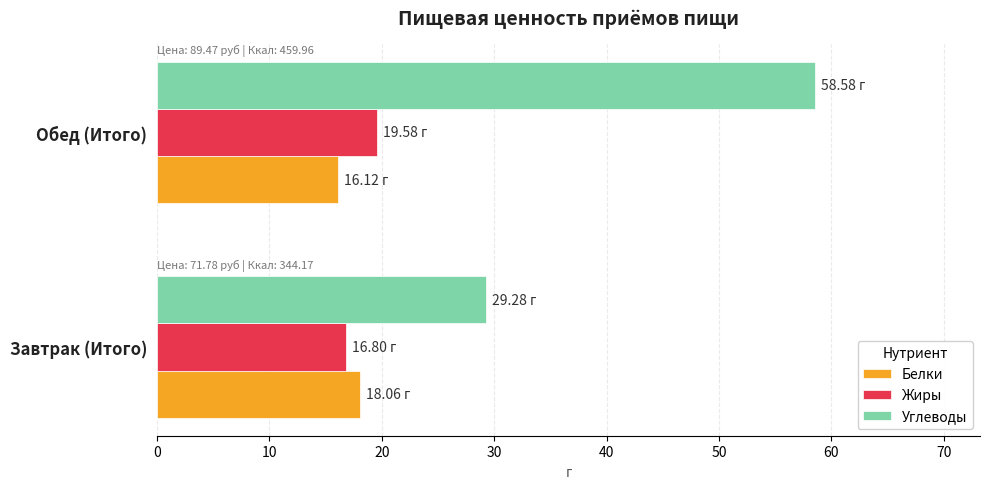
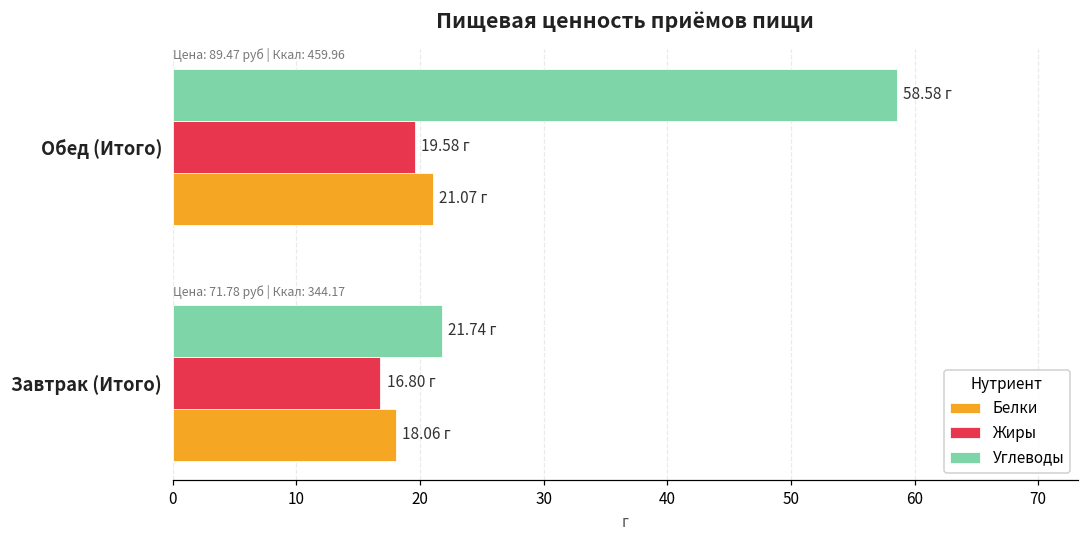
Белки, Обед (Итого): 16.12 -> 21.07
Углеводы, Завтрак (Итого): 29.28 -> 21.74
